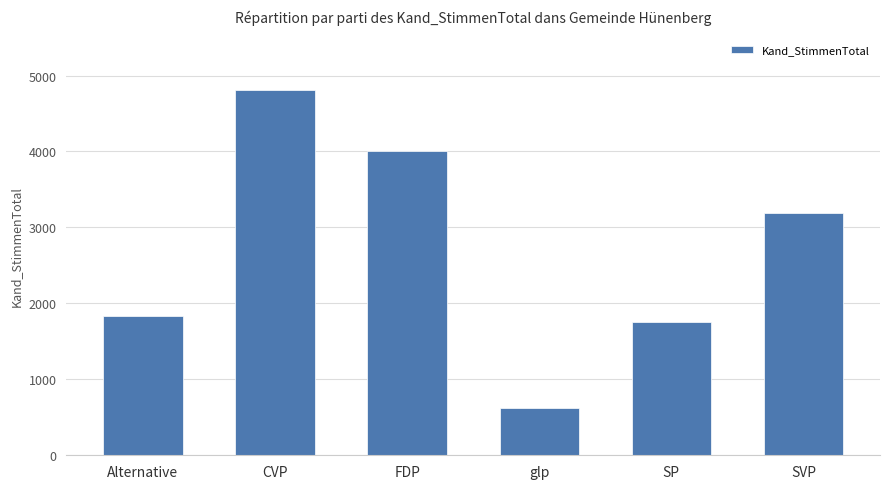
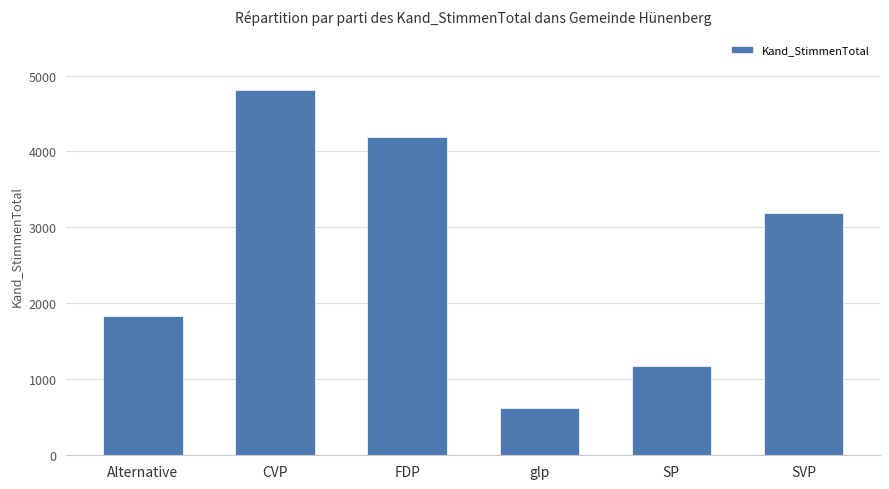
FDP: 4000 -> 4200
SP: 1800 -> 1200
